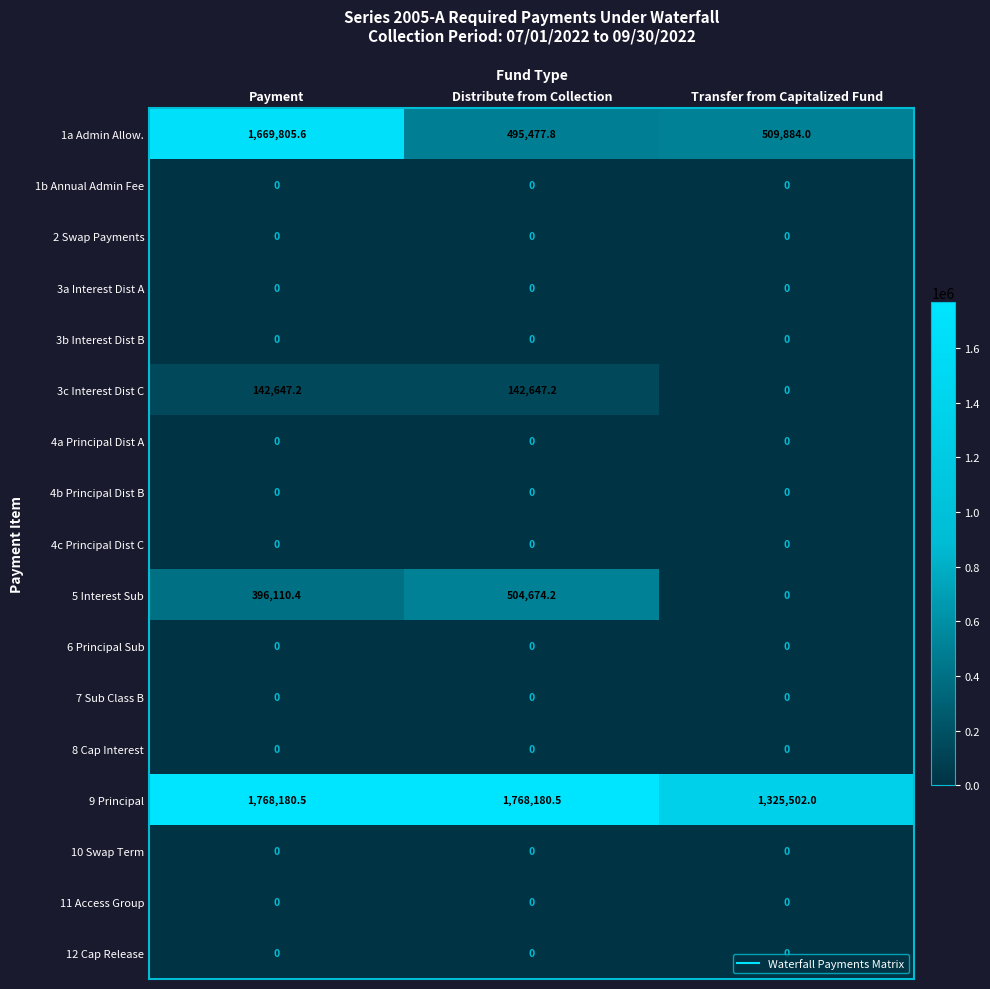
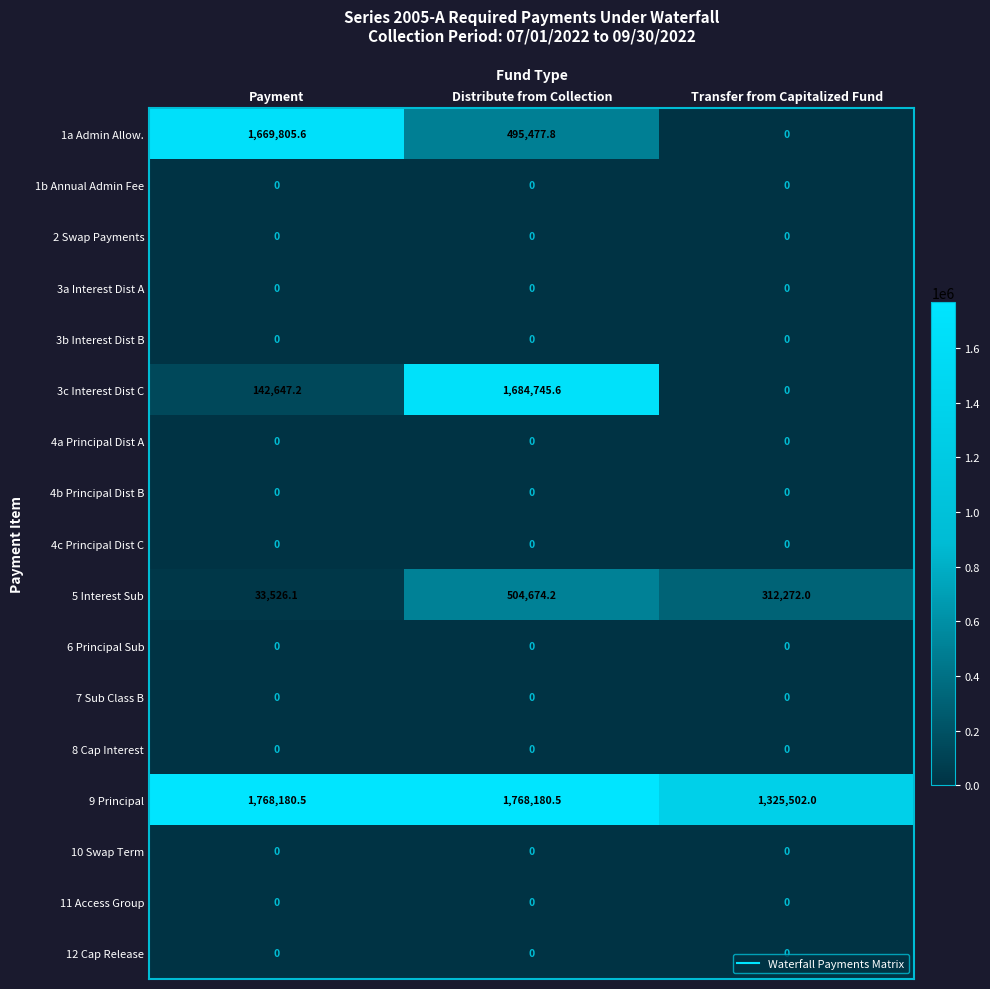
1a Admin Allow., Transfer from Capitalized Fund: 509,884.0 -> 0
3c Interest Dist C, Distribute from Collection: 142,647.2 -> 1,684,745.6
5 Interest Sub, Payment: 396,110.4 -> 33,526.1
5 Interest Sub, Transfer from Capitalized Fund: 0 -> 312,272.0
